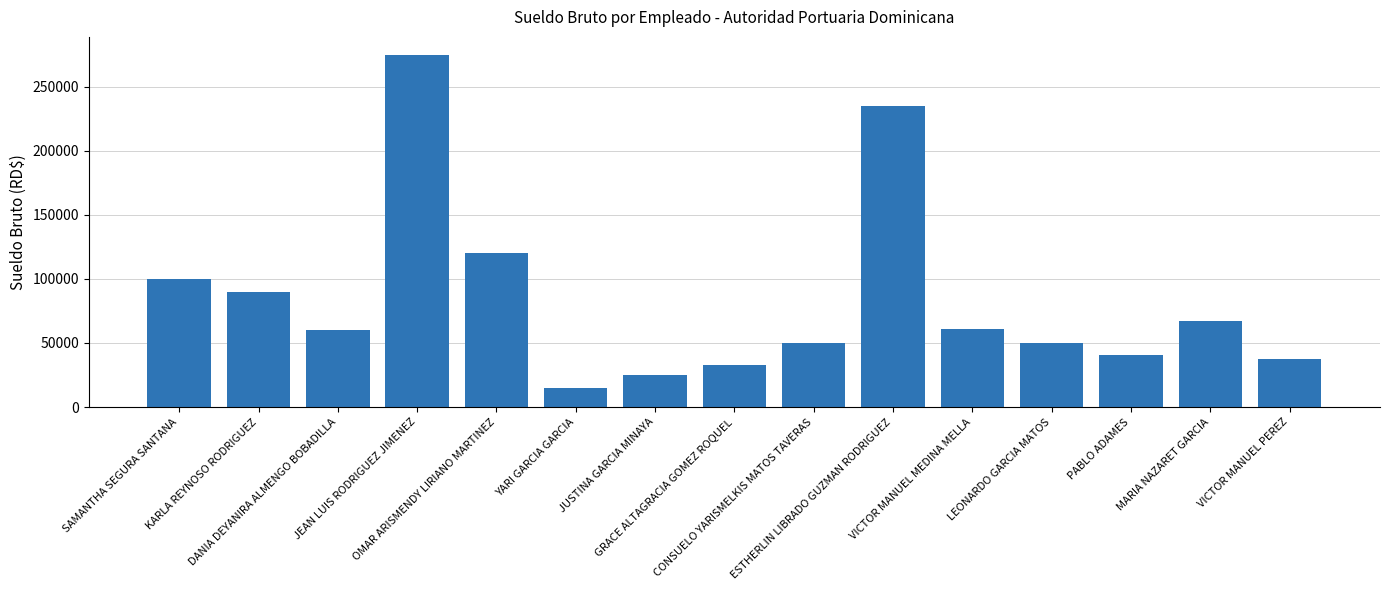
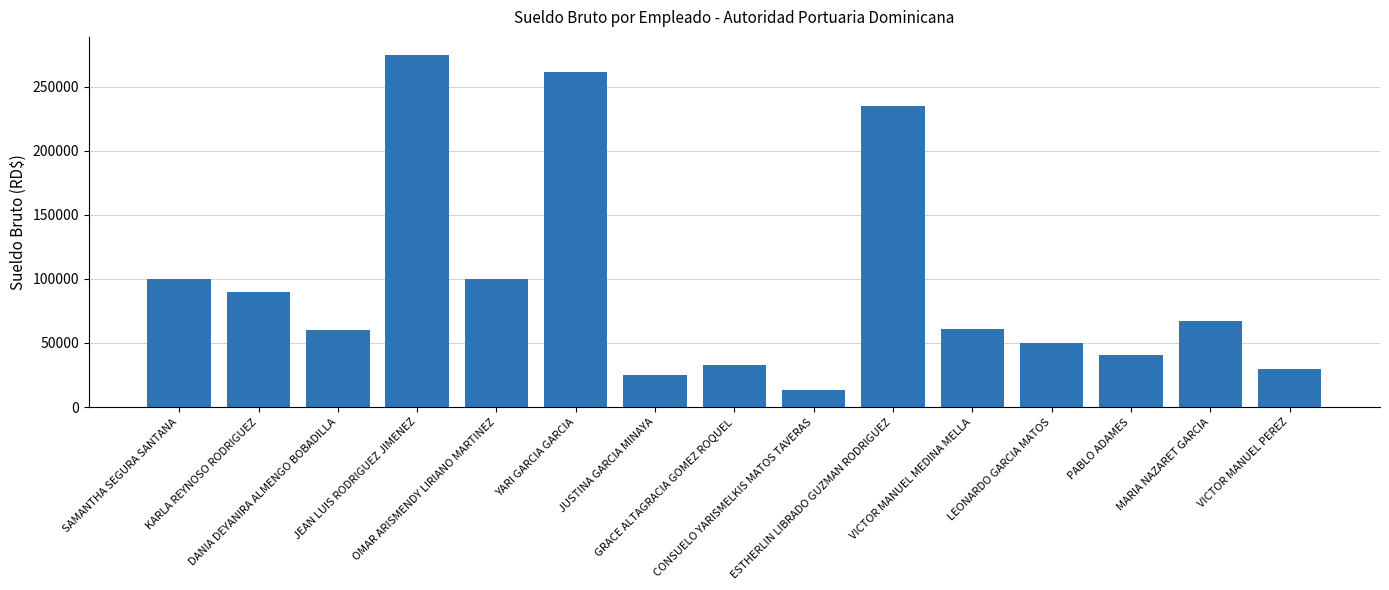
OMAR ARISMENDY LIRIANO MARTINEZ: 120000 -> 100000
YARI GARCIA GARCIA: 15000 -> 261000
CONSUELO YARISMELKIS MATOS TAVERAS: 50000 -> 13000
VICTOR MANUEL PEREZ: 38000 -> 30000
